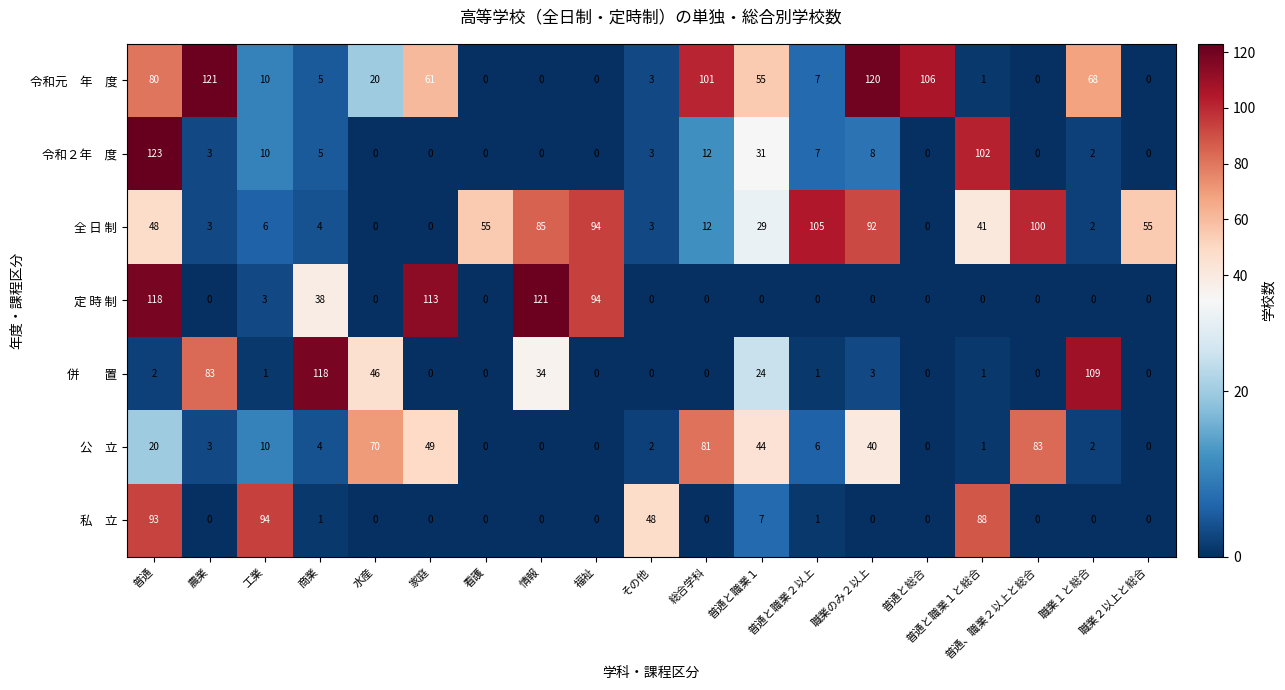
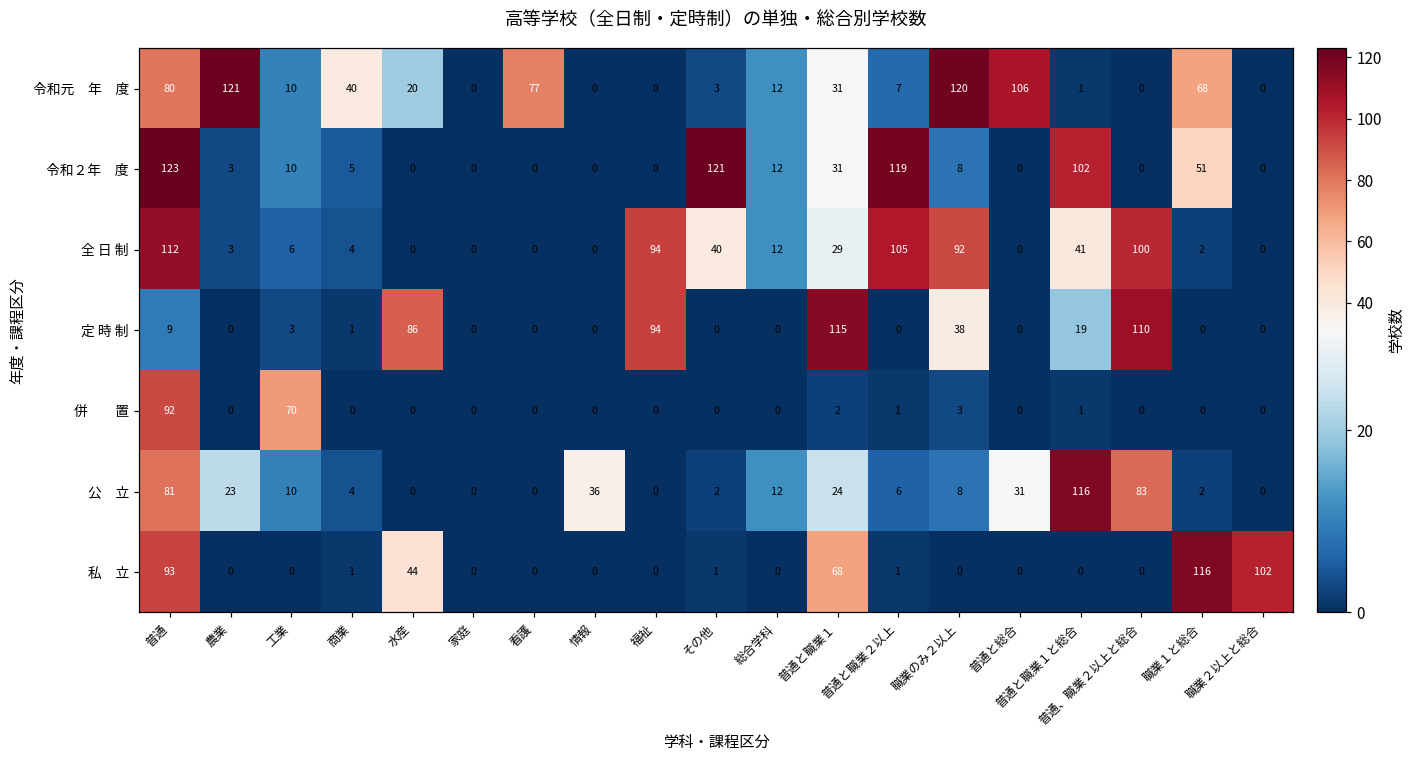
令和元 年 度, 商業: 5 -> 40
令和元 年 度, 家庭: 61 -> 0
令和元 年 度, 看護: 0 -> 77
令和元 年 度, 総合学科: 101 -> 12
令和元 年 度, 普通と職業１: 55 -> 31
令和２年 度, その他: 3 -> 121
令和２年 度, 普通と職業２以上: 7 -> 119
令和２年 度, 職業１と総合: 2 -> 51
全 日 制, 普通: 48 -> 112
全 日 制, 看護: 55 -> 0
全 日 制, 情報: 85 -> 0
全 日 制, その他: 3 -> 40
全 日 制, 職業２以上と総合: 55 -> 0
定 時 制, 普通: 118 -> 9
定 時 制, 商業: 38 -> 1
定 時 制, 水産: 0 -> 86
定 時 制, 家庭: 113 -> 0
定 時 制, 情報: 121 -> 0
定 時 制, 普通と職業１: 0 -> 115
定 時 制, 職業のみ２以上: 0 -> 38
定 時 制, 普通と職業１と総合: 0 -> 19
定 時 制, 普通、職業２以上と総合: 0 -> 110
併 置, 普通: 2 -> 92
併 置, 農業: 83 -> 0
併 置, 工業: 1 -> 70
併 置, 商業: 118 -> 0
併 置, 水産: 46 -> 0
併 置, 情報: 34 -> 0
併 置, 普通と職業１: 24 -> 2
併 置, 職業１と総合: 109 -> 0
公 立, 普通: 20 -> 81
公 立, 農業: 3 -> 23
公 立, 水産: 70 -> 0
公 立, 家庭: 49 -> 0
公 立, 情報: 0 -> 36
公 立, 総合学科: 81 -> 12
公 立, 普通と職業１: 44 -> 24
公 立, 職業のみ２以上: 40 -> 8
公 立, 普通と総合: 0 -> 31
公 立, 普通と職業１と総合: 1 -> 116
私 立, 工業: 94 -> 0
私 立, 水産: 0 -> 44
私 立, その他: 48 -> 1
私 立, 普通と職業１: 7 -> 68
私 立, 普通と職業１と総合: 88 -> 0
私 立, 職業１と総合: 0 -> 116
私 立, 職業２以上と総合: 0 -> 102
